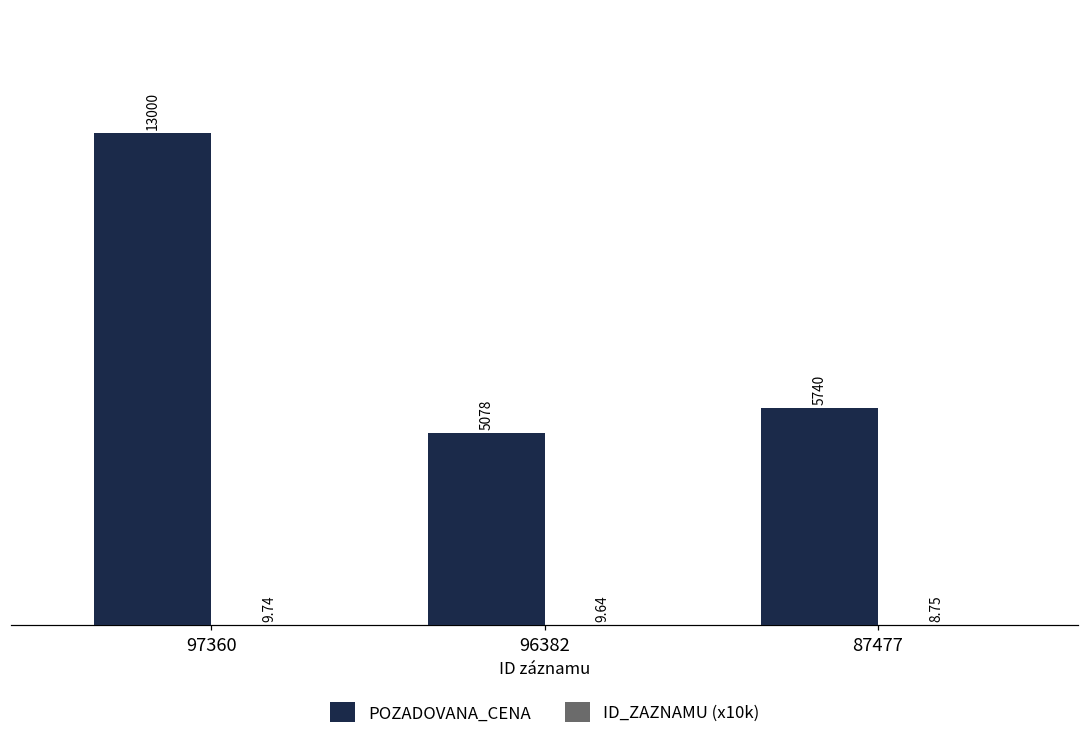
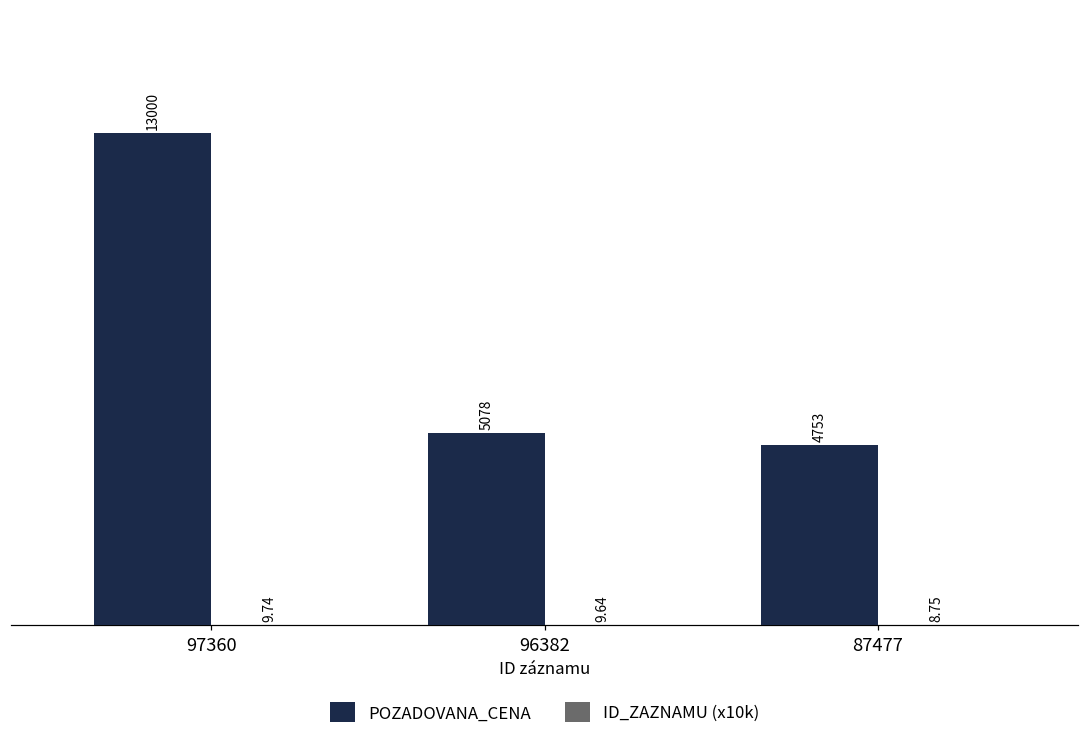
POZADOVANA_CENA, 87477: 5740 -> 4753
